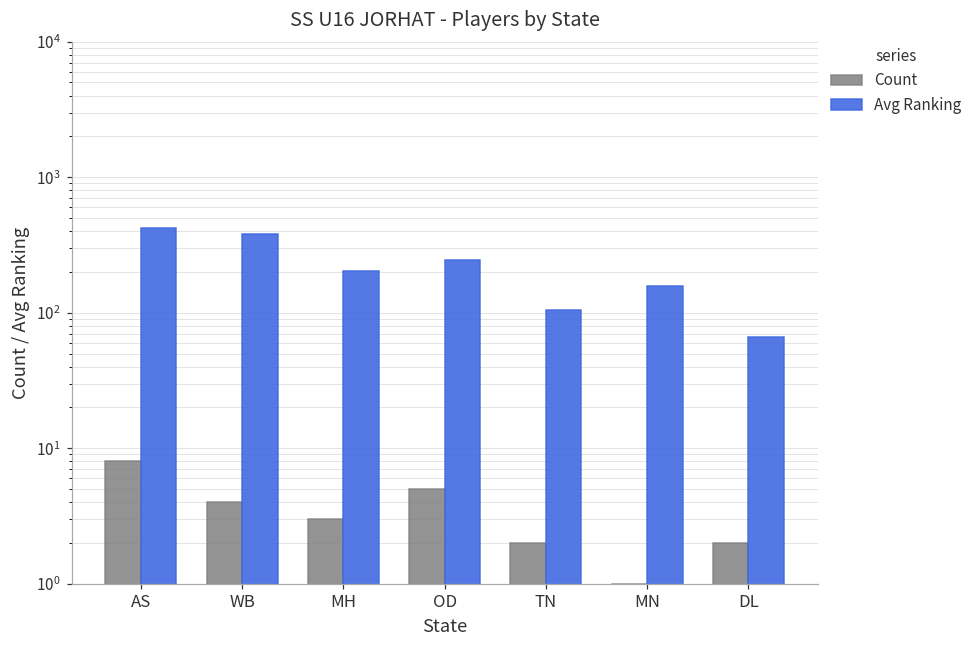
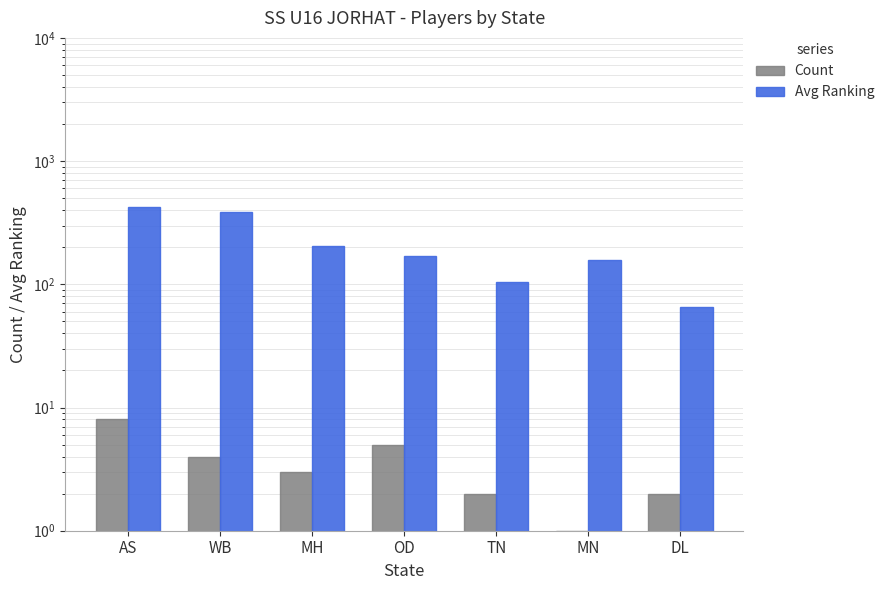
Avg Ranking, OD: 240 -> 170
